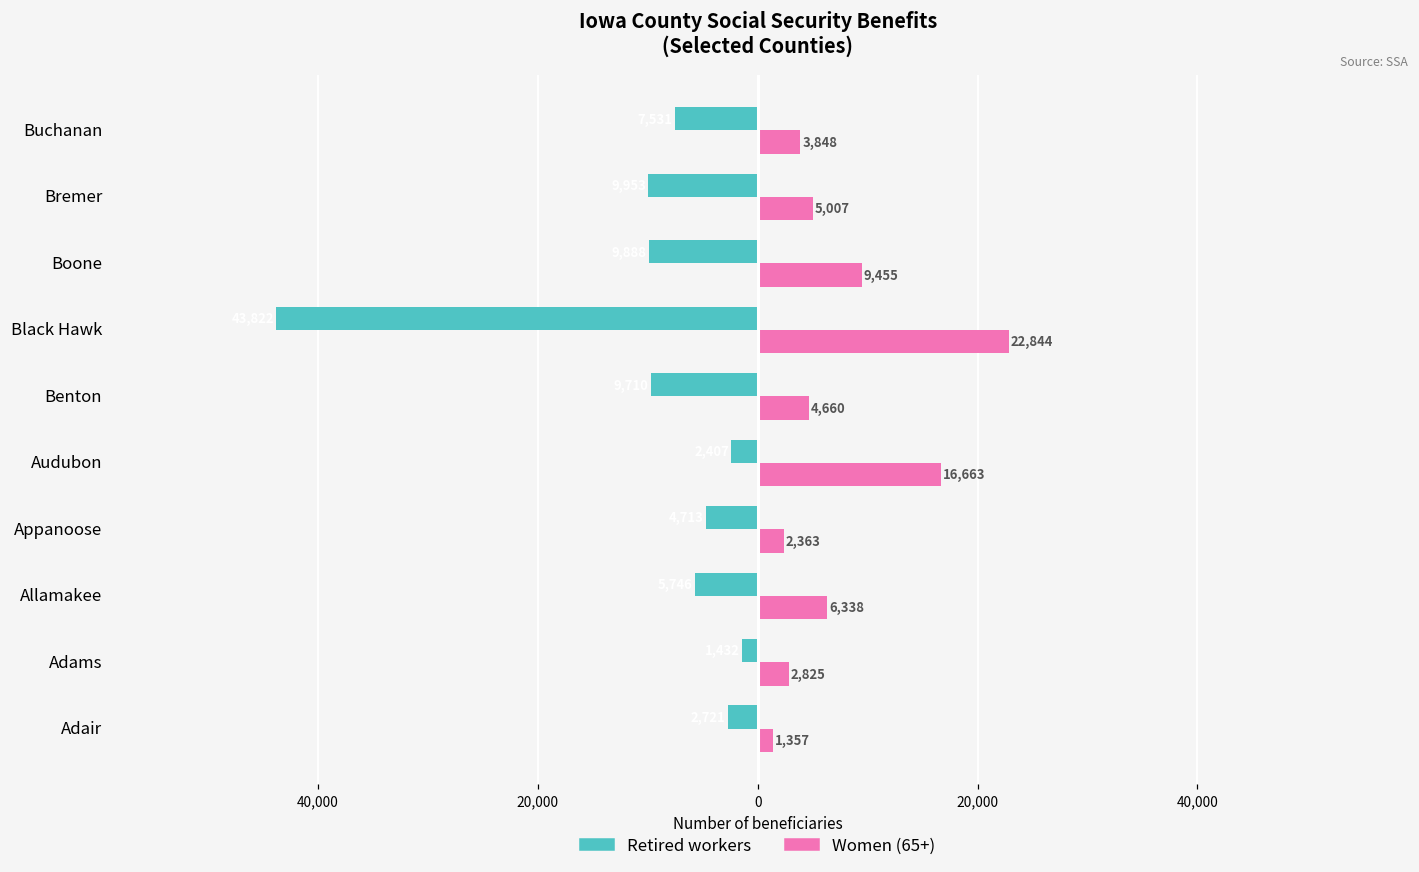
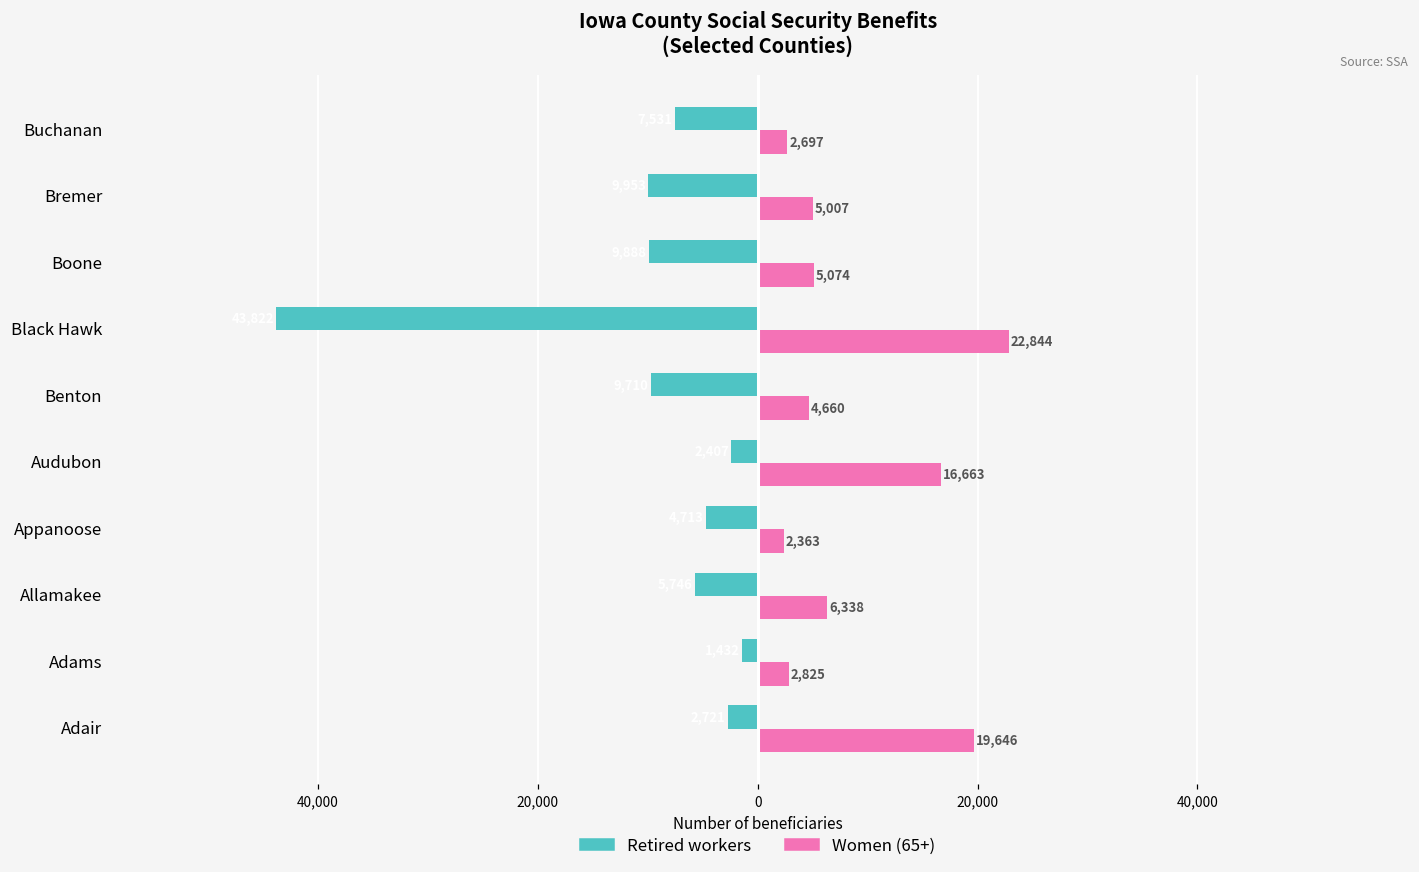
Women (65+), Buchanan: 3,848 -> 2,697
Women (65+), Boone: 9,455 -> 5,074
Women (65+), Adair: 1,357 -> 19,646
